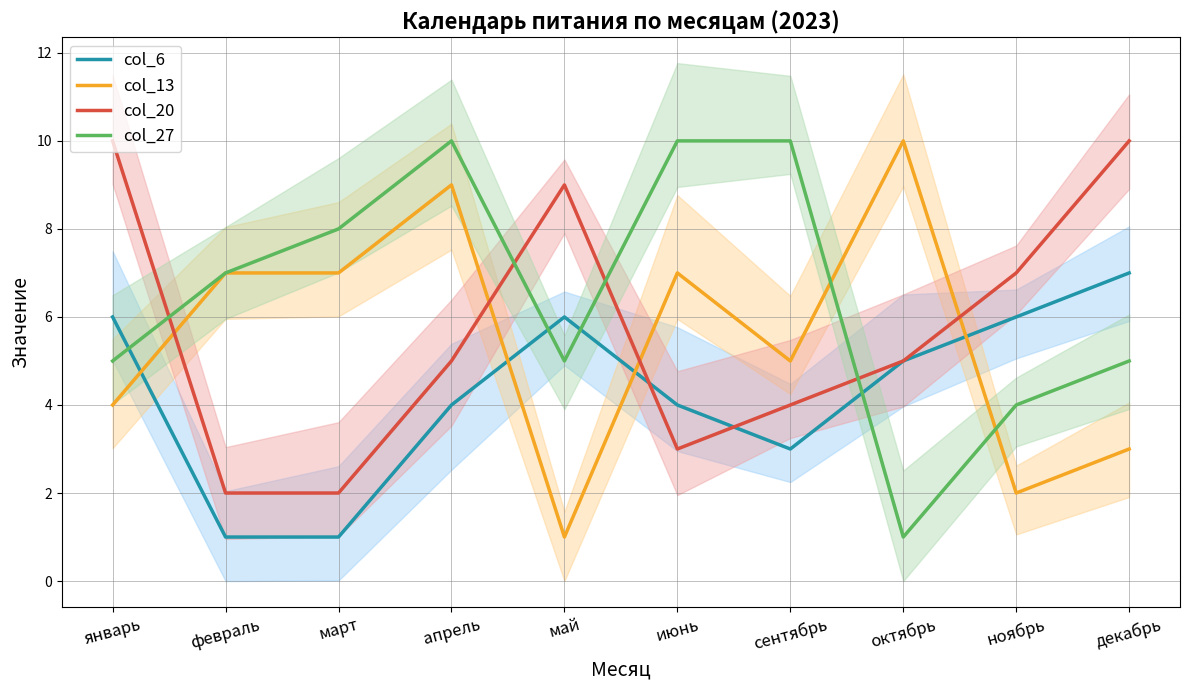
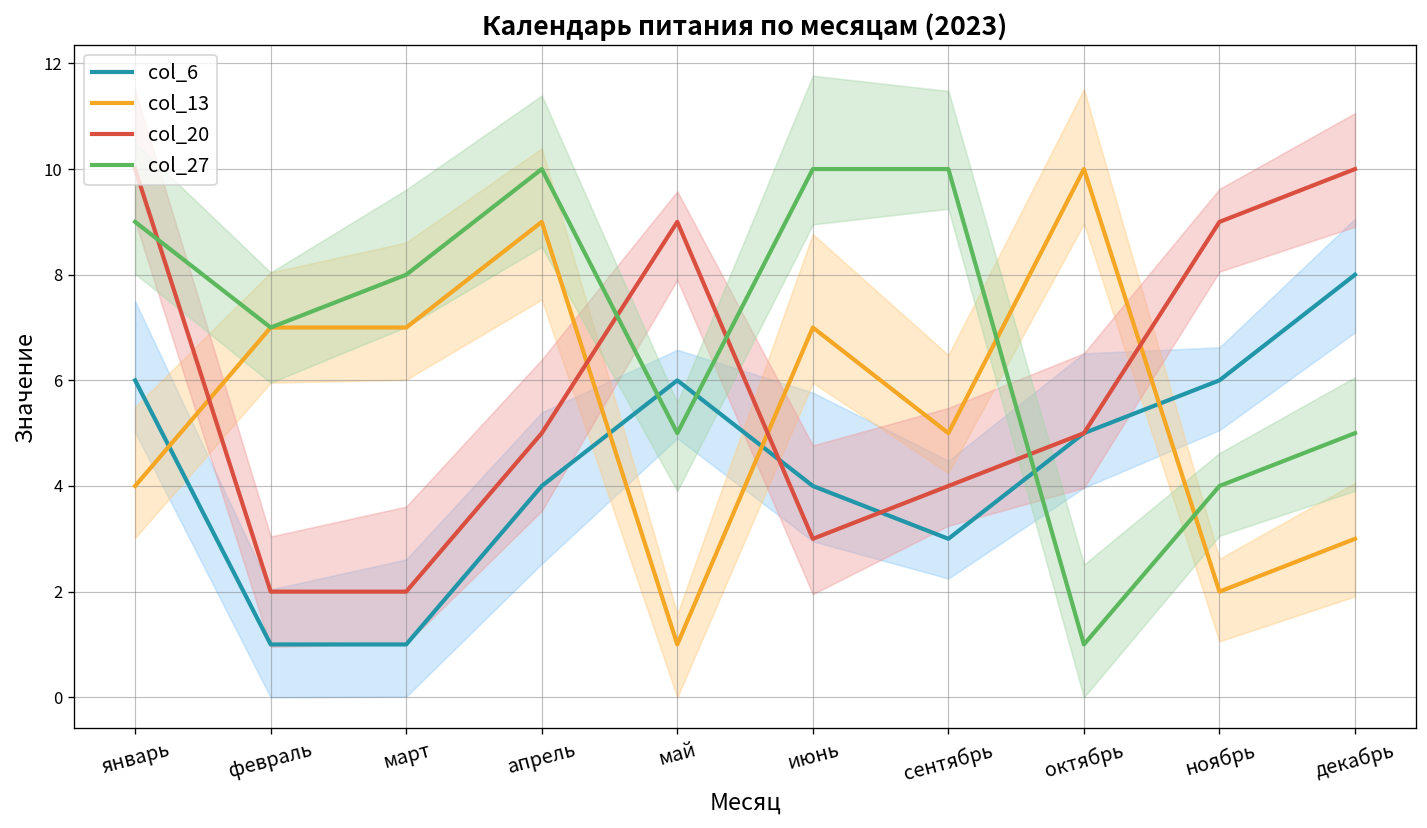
col_27, январь: 5 -> 9
col_20, ноябрь: 7 -> 9
col_6, декабрь: 7 -> 8
